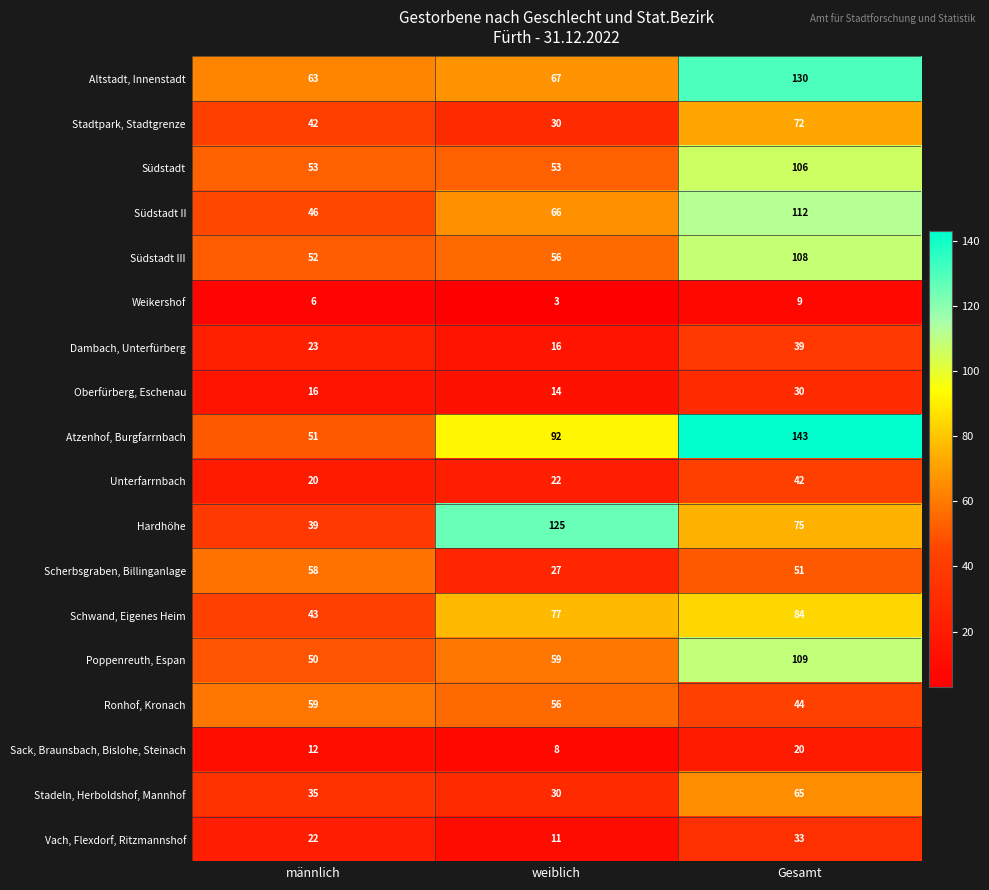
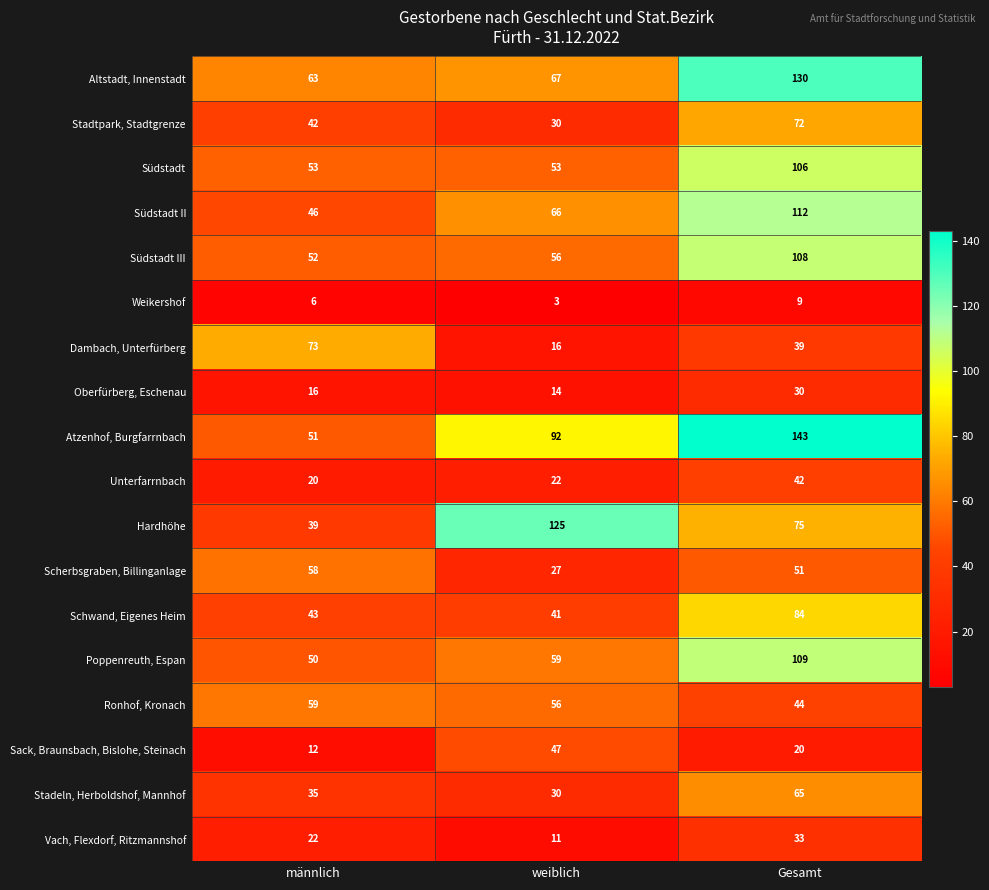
Dambach, Unterfürberg, männlich: 23 -> 73
Schwand, Eigenes Heim, weiblich: 77 -> 41
Sack, Braunsbach, Bislohe, Steinach, weiblich: 8 -> 47
